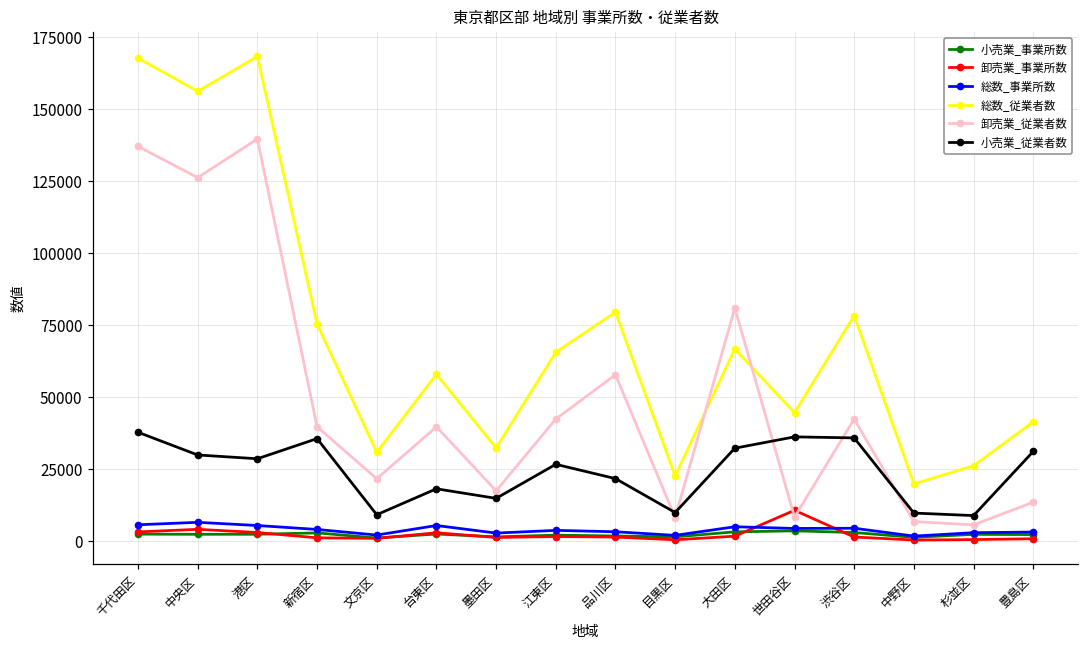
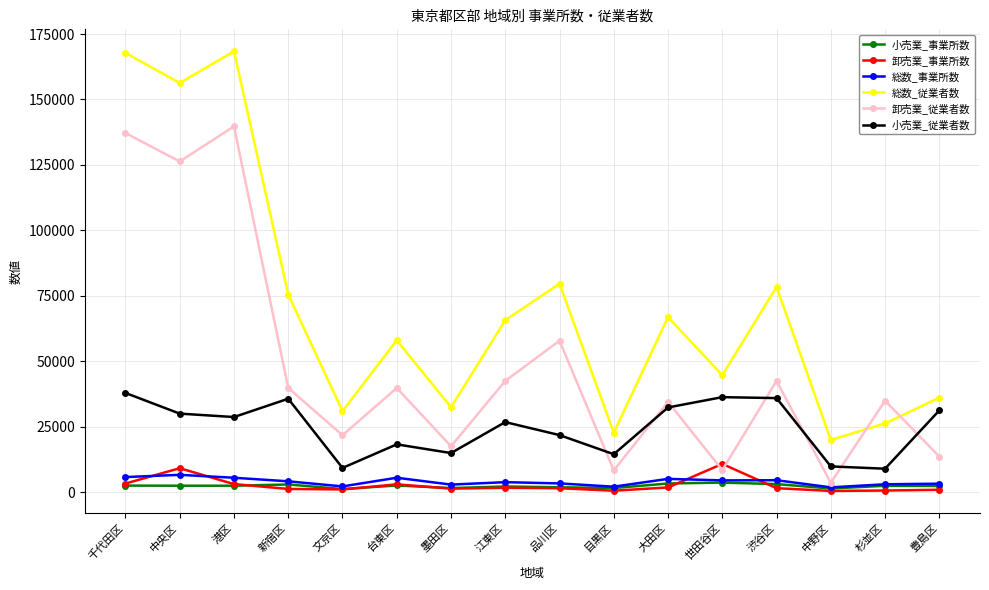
卸売業_事業所数, 中央区: 4000 -> 9000
小売業_従業者数, 目黒区: 10000 -> 14000
卸売業_従業者数, 大田区: 81000 -> 34000
卸売業_従業者数, 中野区: 7000 -> 4000
卸売業_従業者数, 杉並区: 6000 -> 35000
総数_従業者数, 豊島区: 41000 -> 36000
